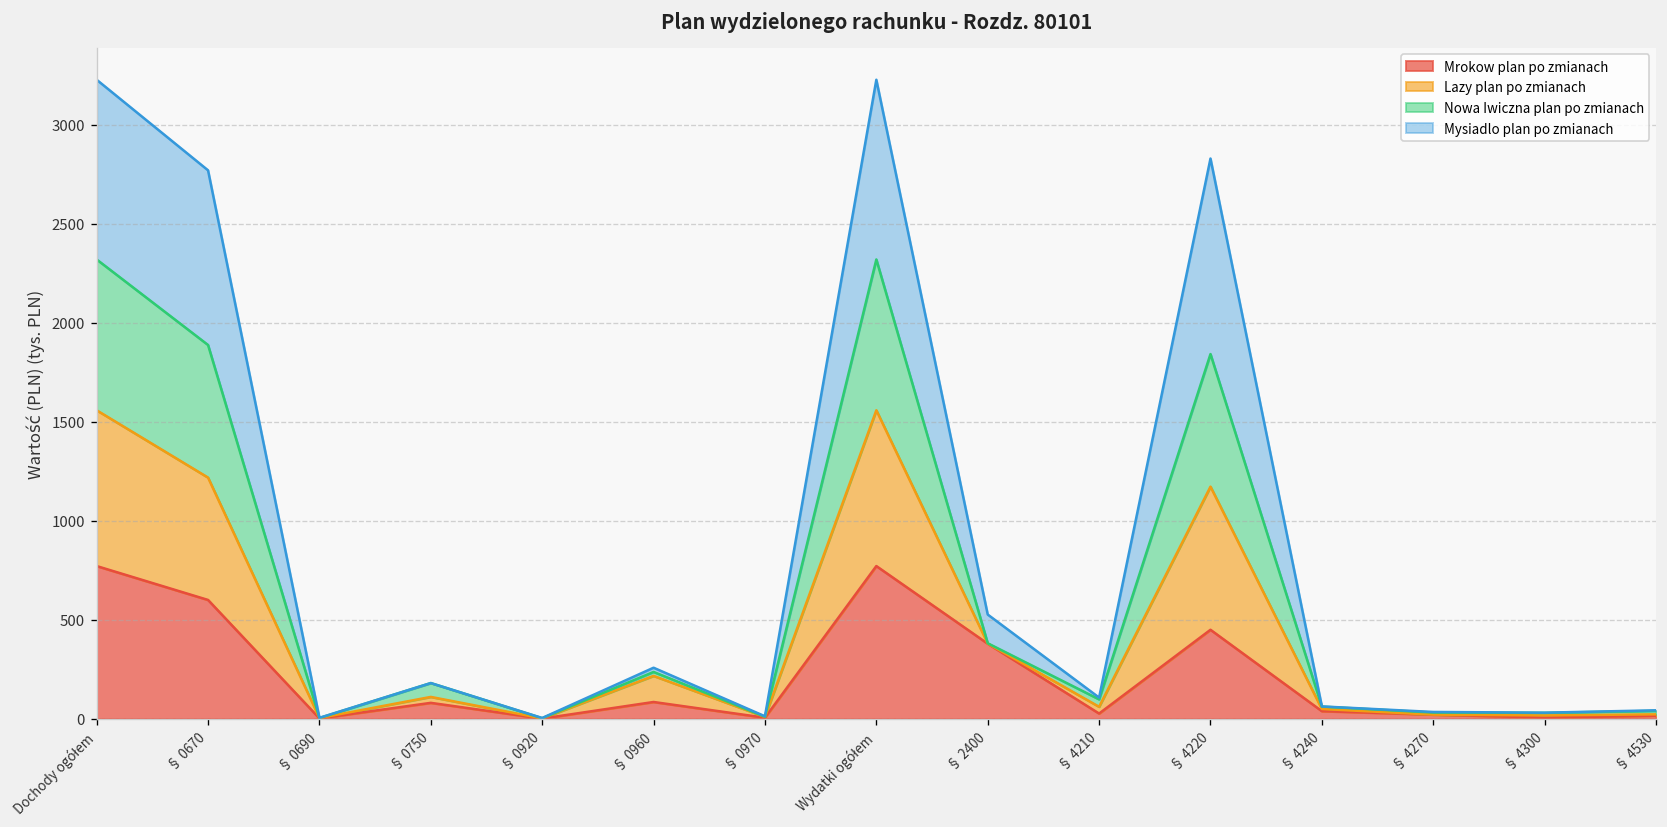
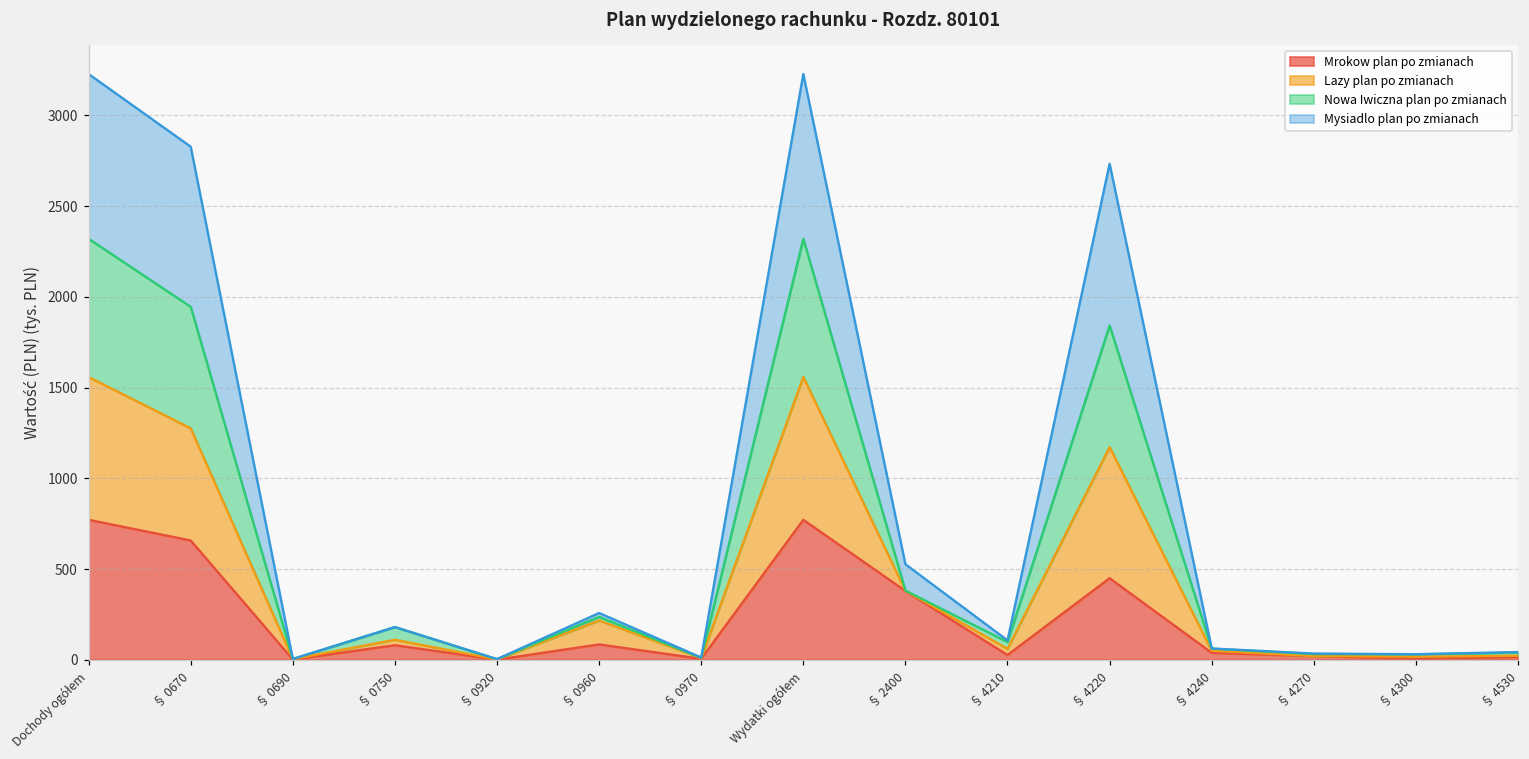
Mrokow plan po zmianach, § 0670: 600 -> 660
Mysiadlo plan po zmianach, § 4220: 990 -> 890
